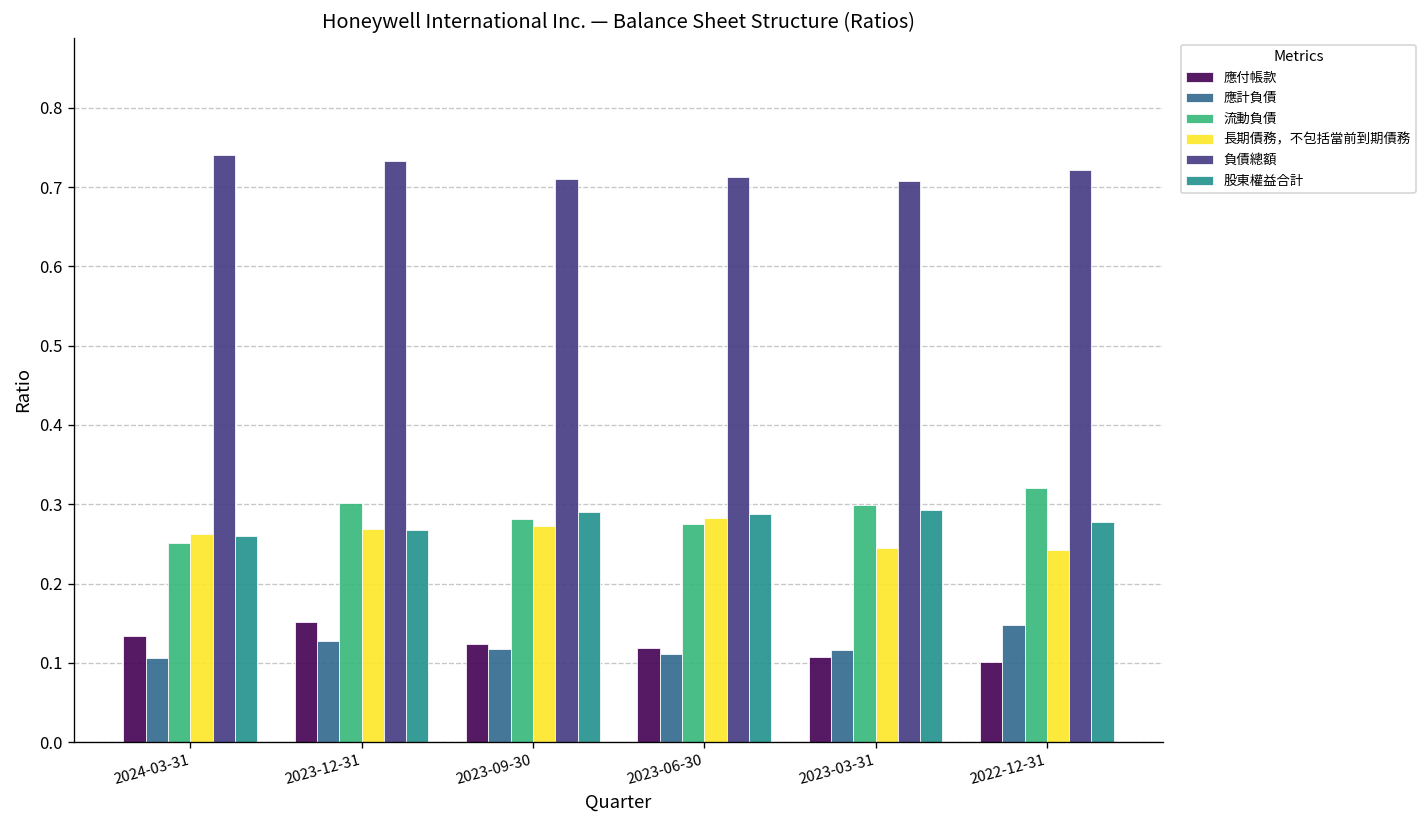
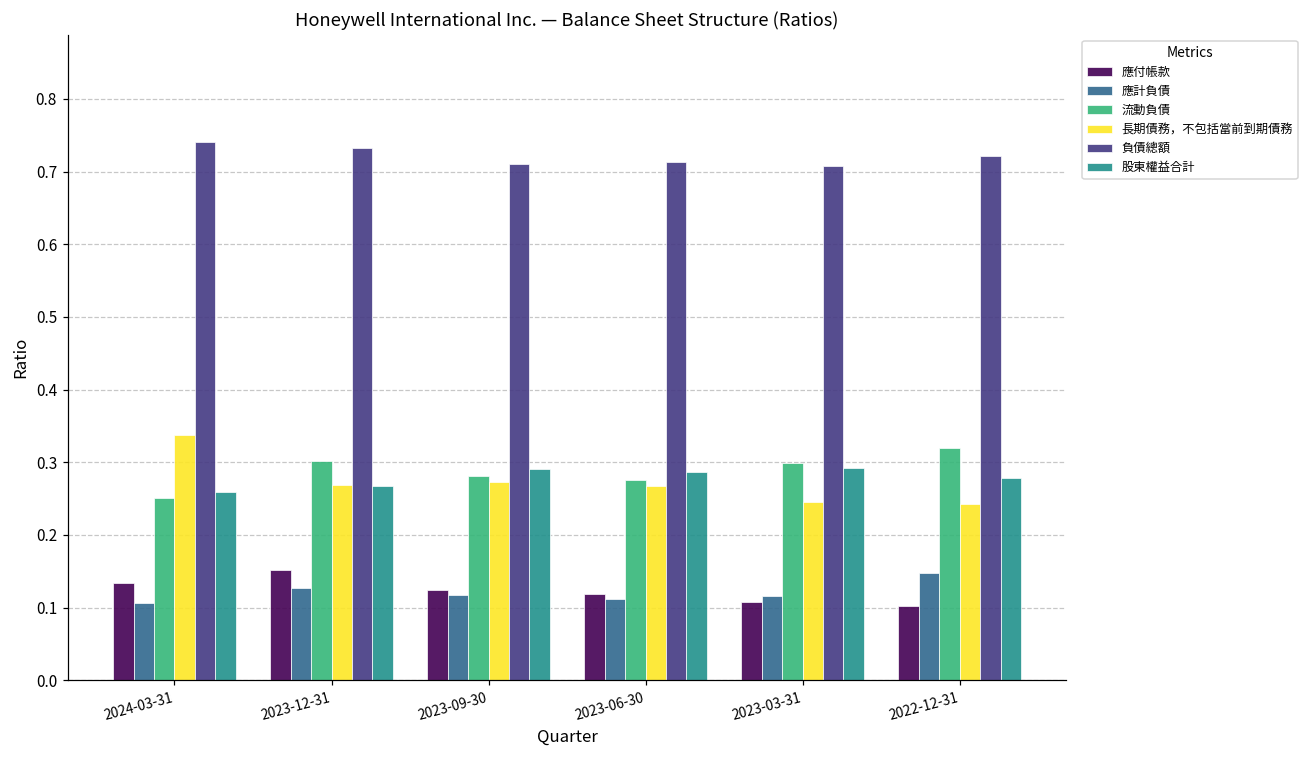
長期債務，不包括當前到期債務, 2024-03-31: 0.26 -> 0.34
長期債務，不包括當前到期債務, 2023-06-30: 0.28 -> 0.27
